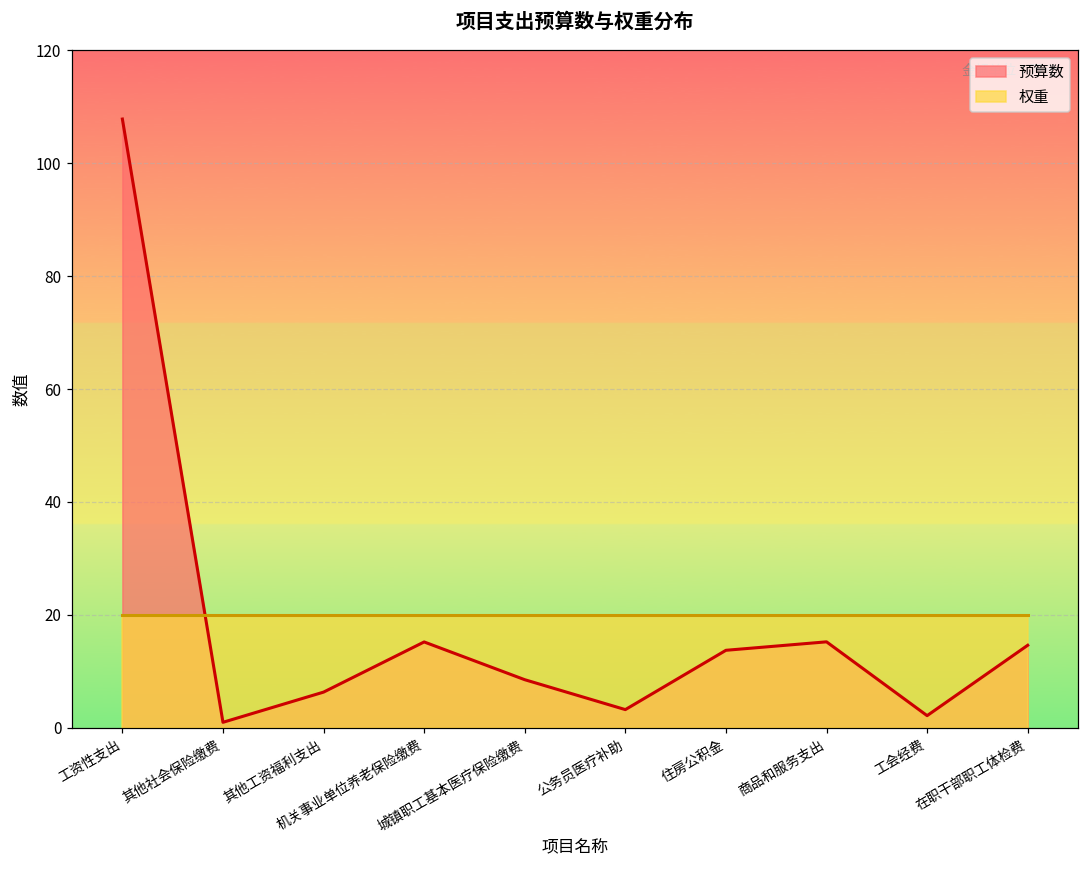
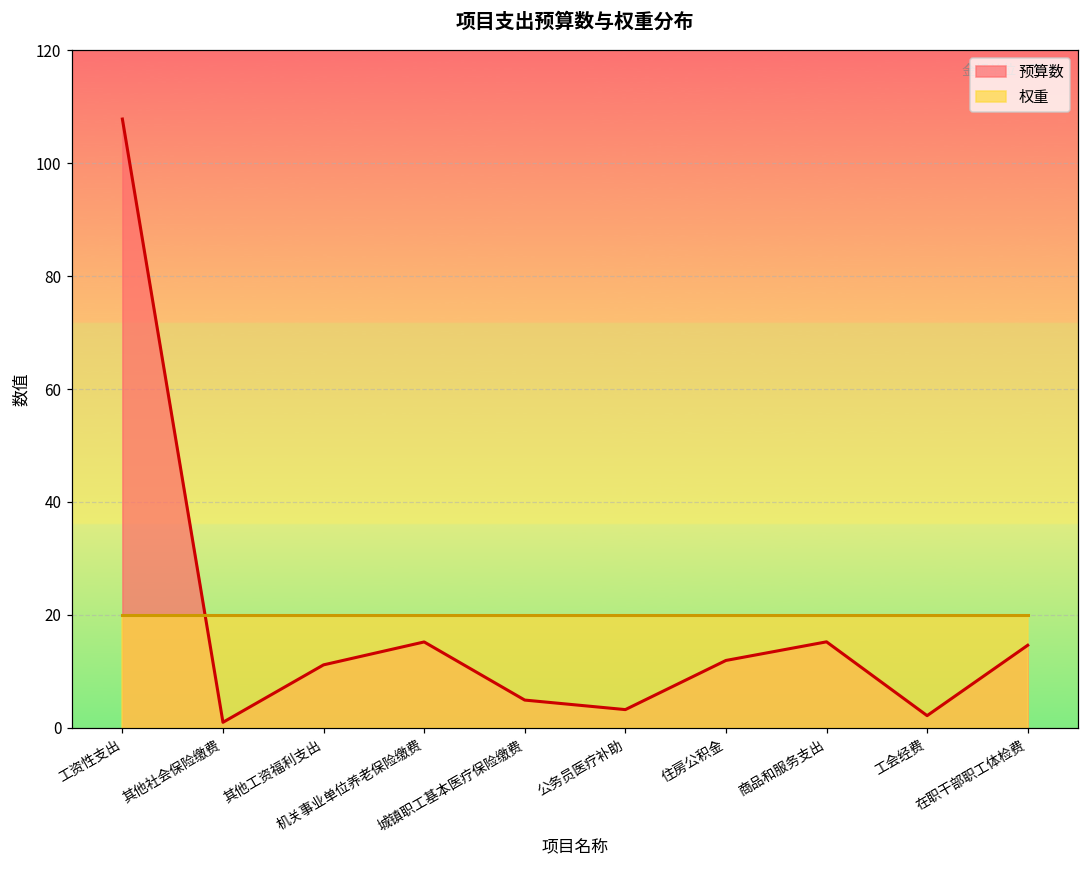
预算数, 其他工资福利支出: 6 -> 11
预算数, 城镇职工基本医疗保险缴费: 8 -> 5
预算数, 住房公积金: 14 -> 12
